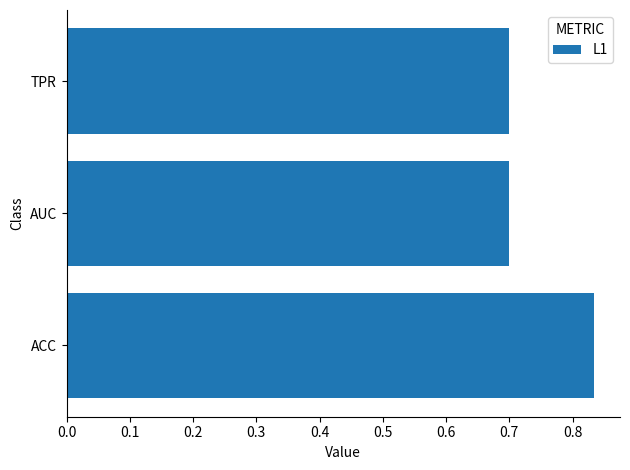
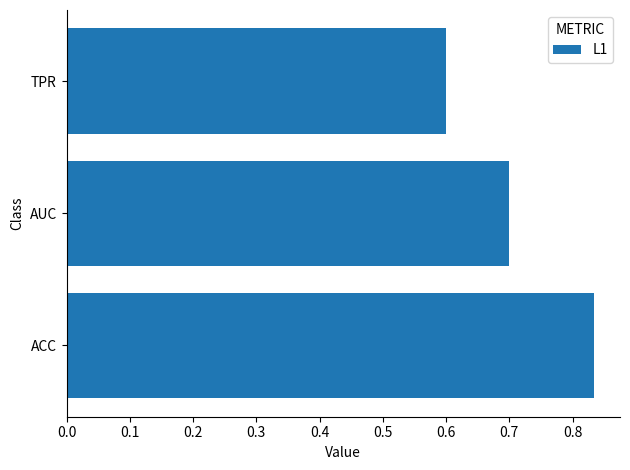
TPR: 0.7 -> 0.6
